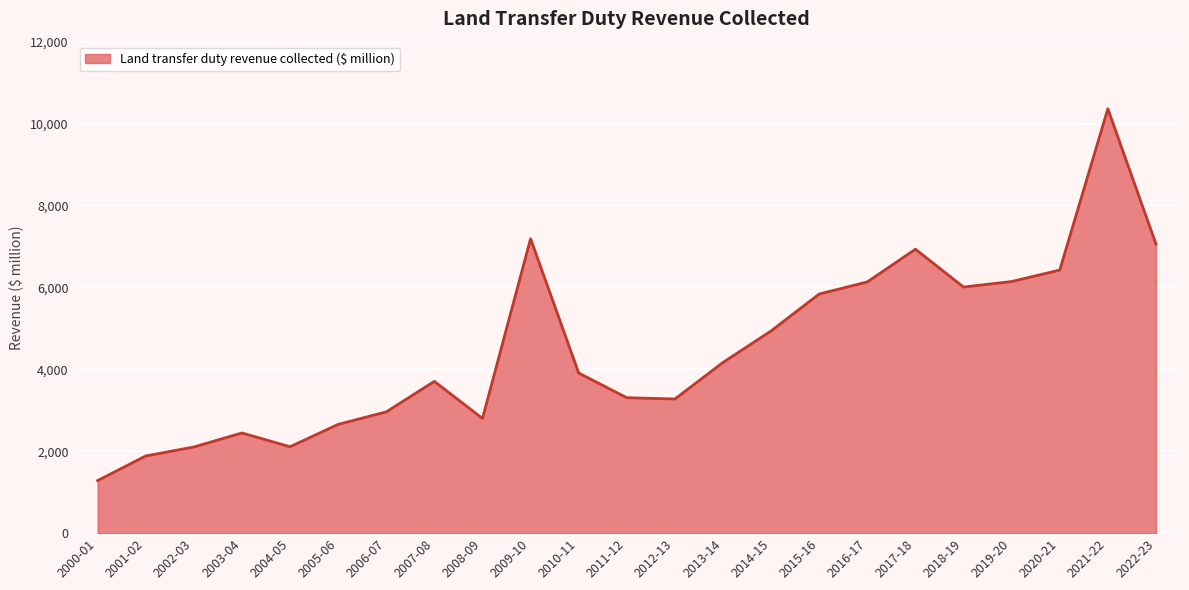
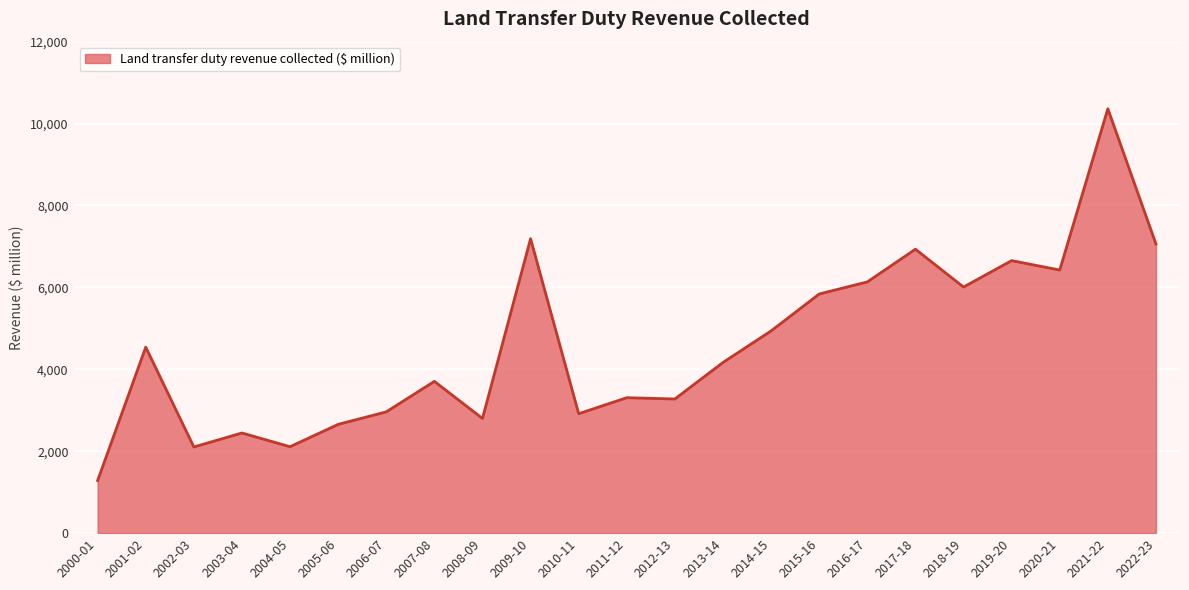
2001-02: 1,900 -> 4,500
2010-11: 3,900 -> 2,900
2019-20: 6,100 -> 6,700
